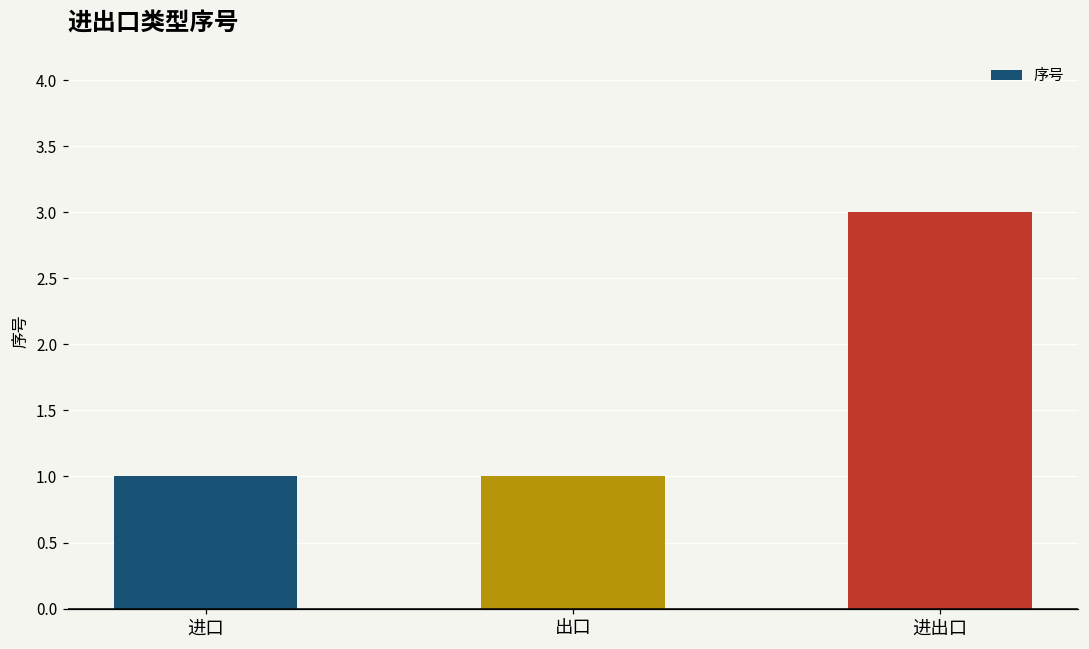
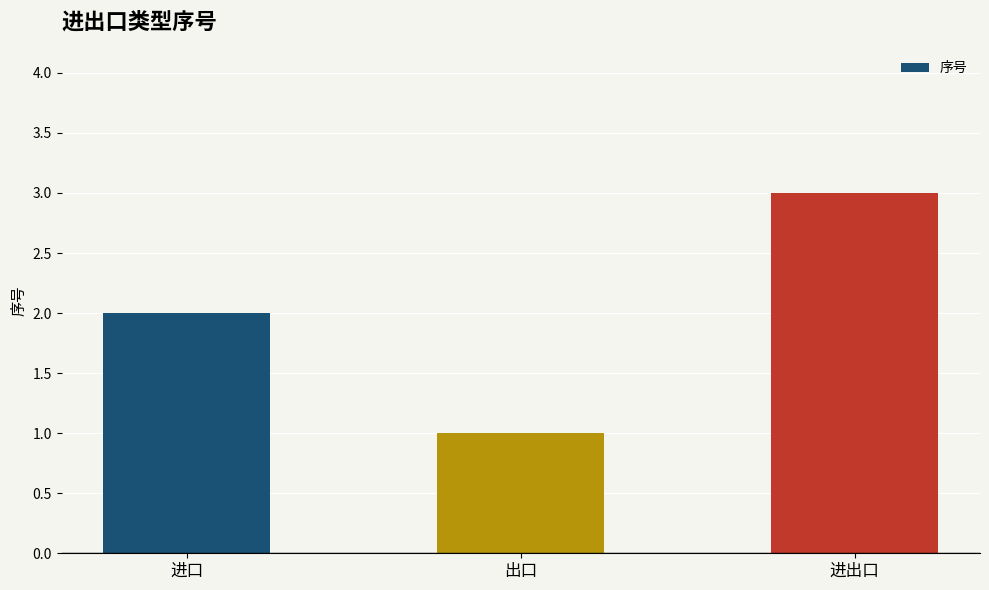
进口: 1 -> 2
